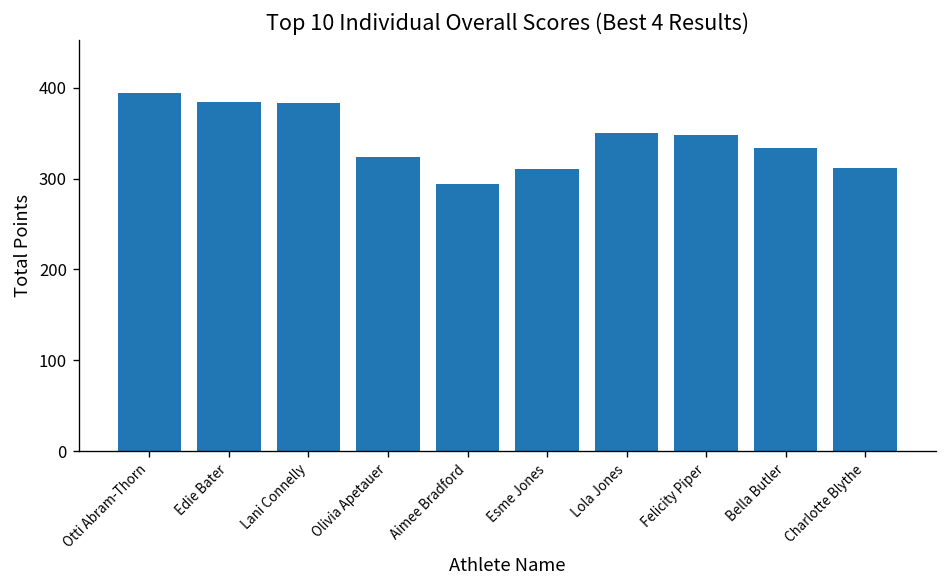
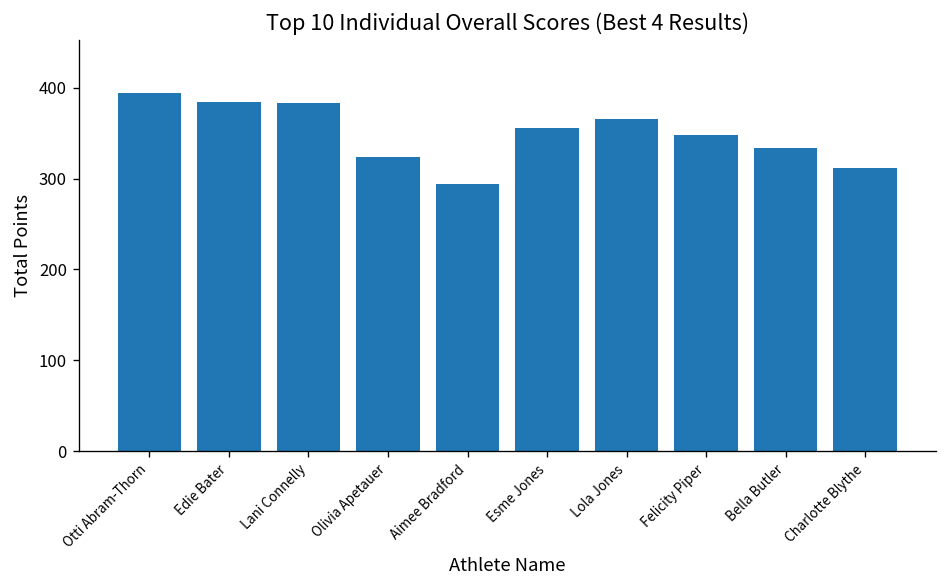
Esme Jones: 310 -> 360
Lola Jones: 350 -> 370
